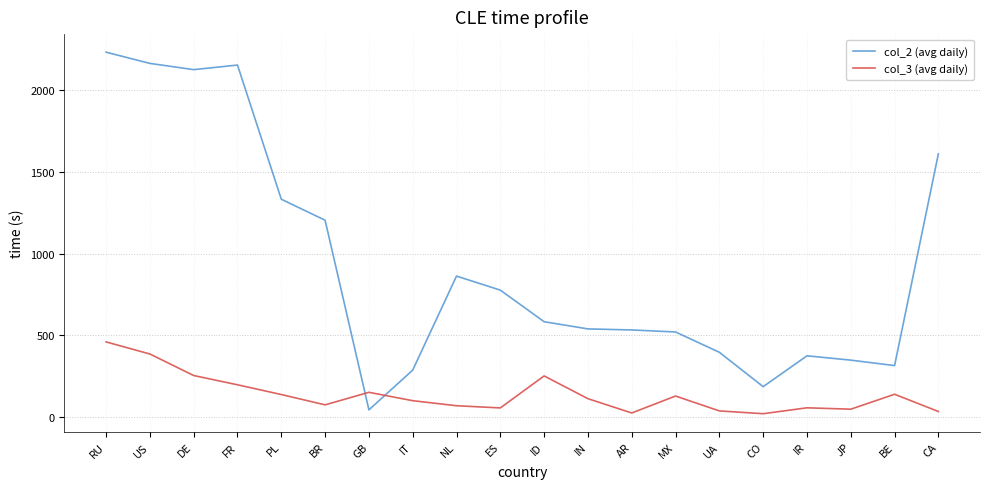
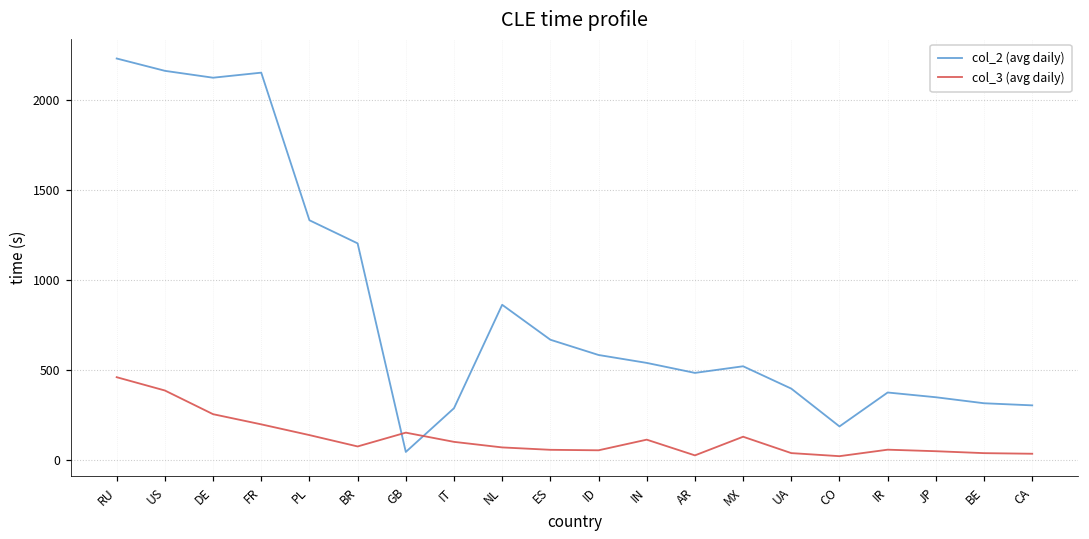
col_2 (avg daily), ES: 780 -> 670
col_3 (avg daily), ID: 250 -> 50
col_2 (avg daily), AR: 530 -> 480
col_3 (avg daily), BE: 140 -> 40
col_2 (avg daily), CA: 1610 -> 300
